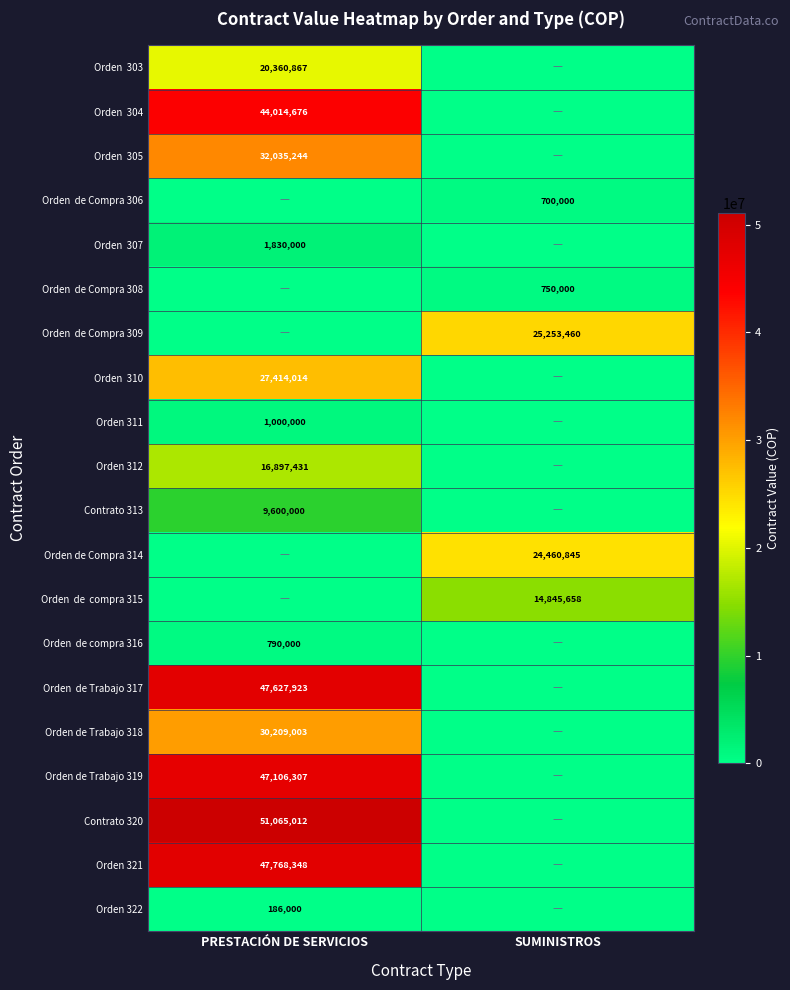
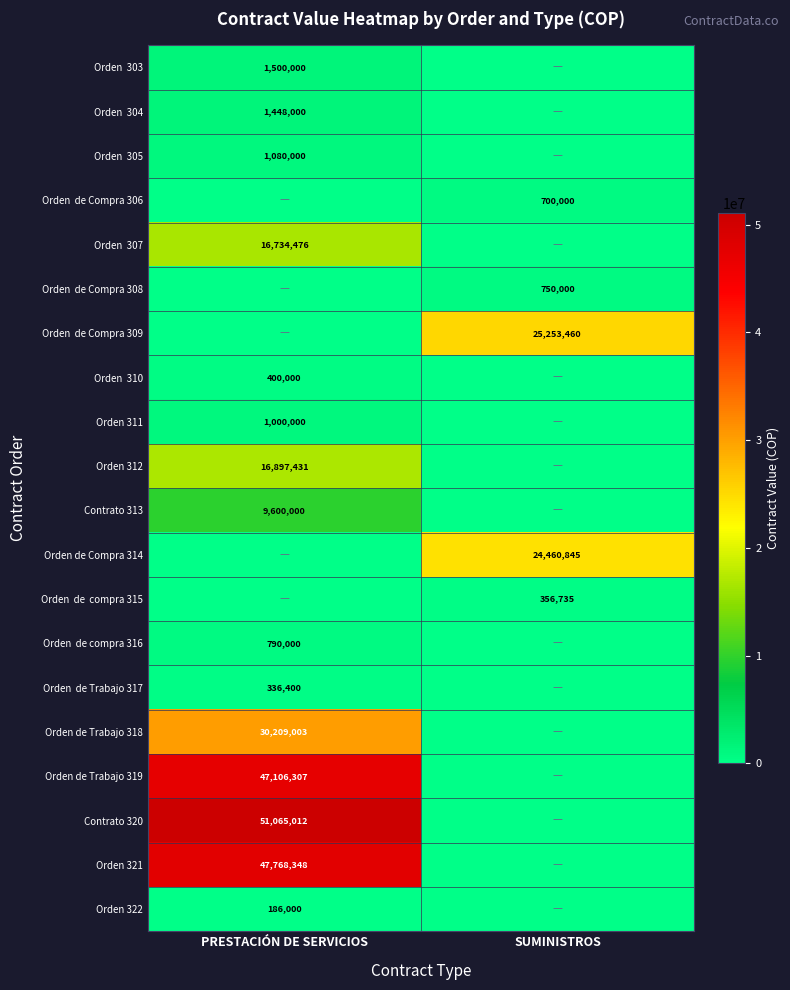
Orden 303, PRESTACIÓN DE SERVICIOS: 20,360,867 -> 1,500,000
Orden 304, PRESTACIÓN DE SERVICIOS: 44,014,676 -> 1,448,000
Orden 305, PRESTACIÓN DE SERVICIOS: 32,035,244 -> 1,080,000
Orden 307, PRESTACIÓN DE SERVICIOS: 1,830,000 -> 16,734,476
Orden 310, PRESTACIÓN DE SERVICIOS: 27,414,014 -> 400,000
Orden de compra 315, SUMINISTROS: 14,845,658 -> 356,735
Orden de Trabajo 317, PRESTACIÓN DE SERVICIOS: 47,627,923 -> 336,400
